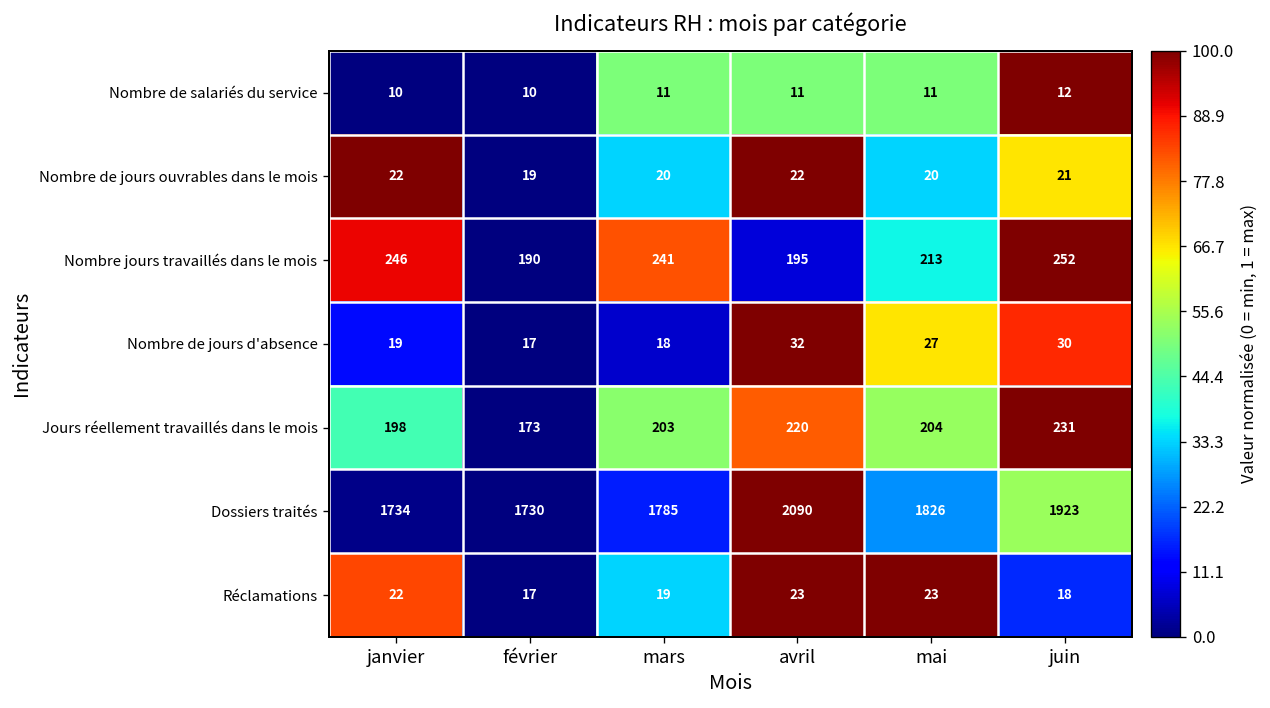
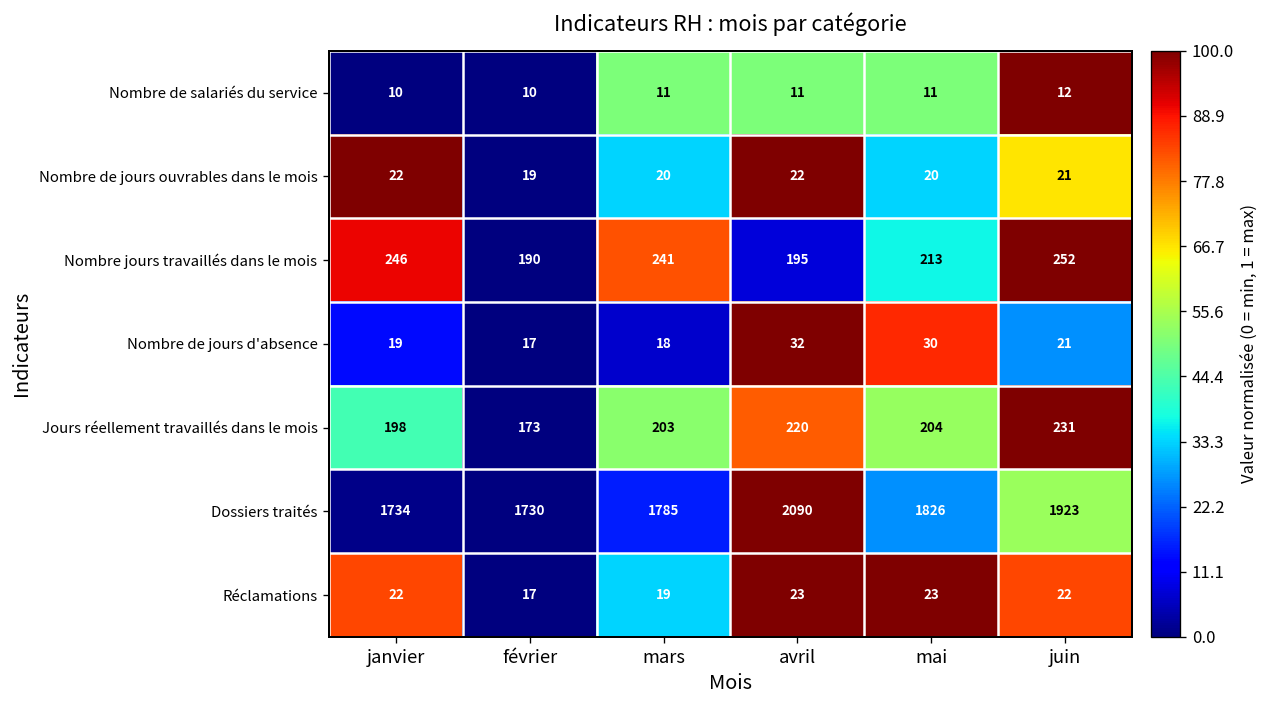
Nombre de jours d'absence, mai: 27 -> 30
Nombre de jours d'absence, juin: 30 -> 21
Réclamations, juin: 18 -> 22
